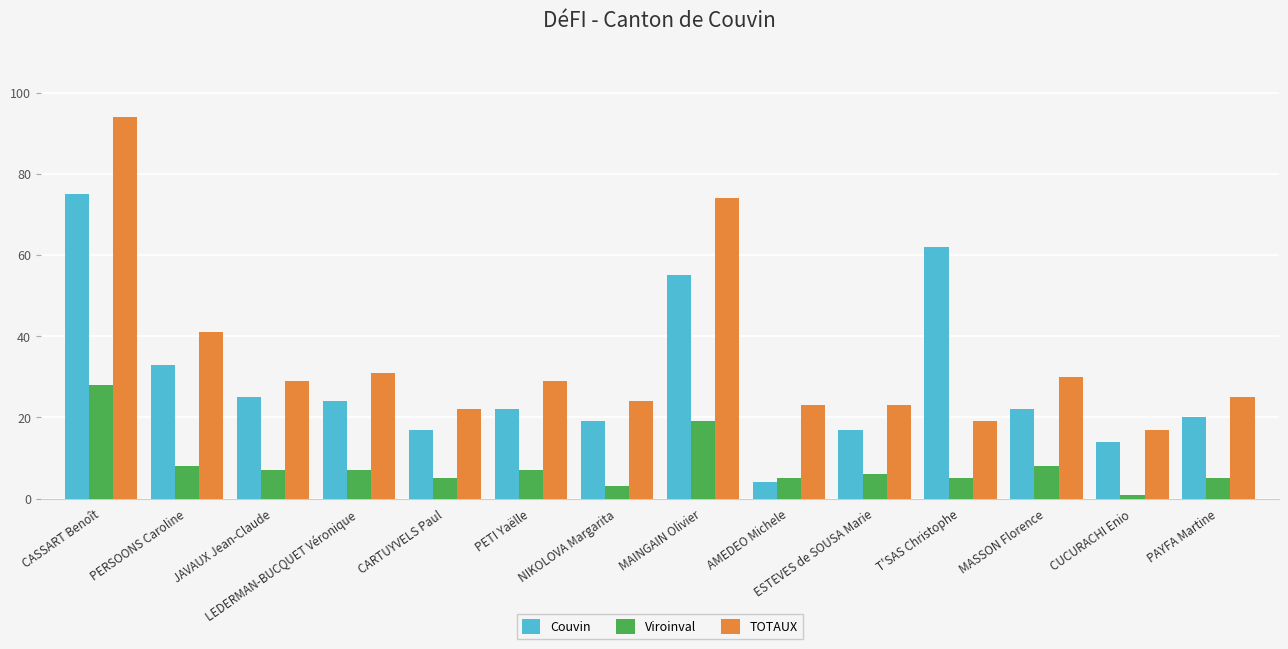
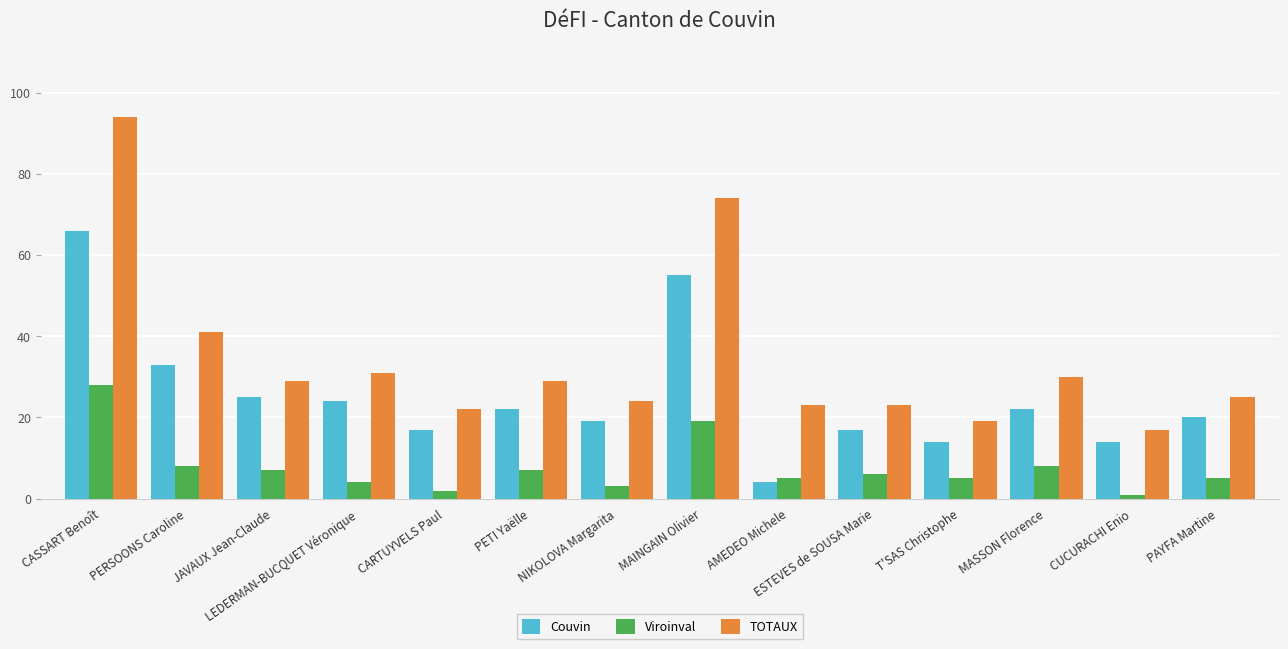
Couvin, CASSART Benoît: 75 -> 66
Viroinval, LEDERMAN-BUCQUET Véronique: 7 -> 4
Viroinval, CARTUYVELS Paul: 5 -> 2
Couvin, T'SAS Christophe: 62 -> 14
